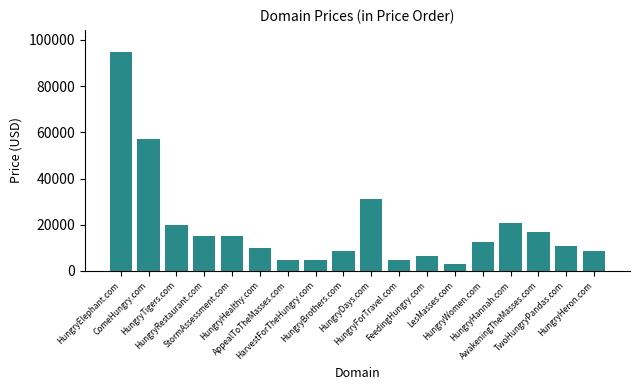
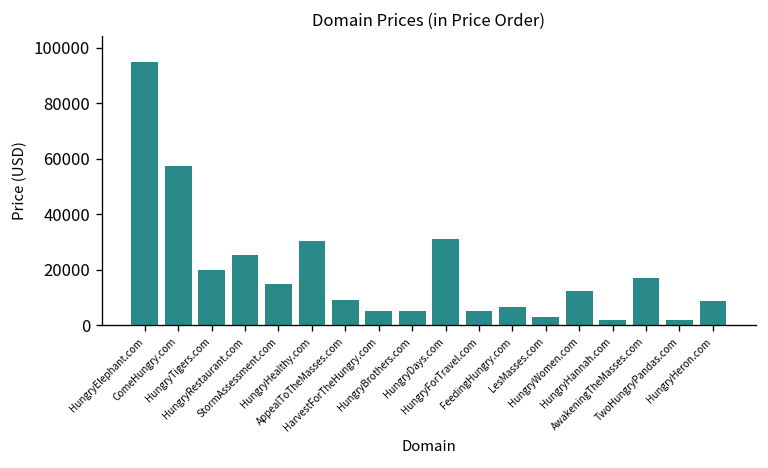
HungryRestaurant.com: 15000 -> 25000
HungryHealthy.com: 10000 -> 30000
AppealToTheMasses.com: 5000 -> 9000
HungryBrothers.com: 8000 -> 5000
HungryHannah.com: 21000 -> 2000
TwoHungryPandas.com: 11000 -> 2000
